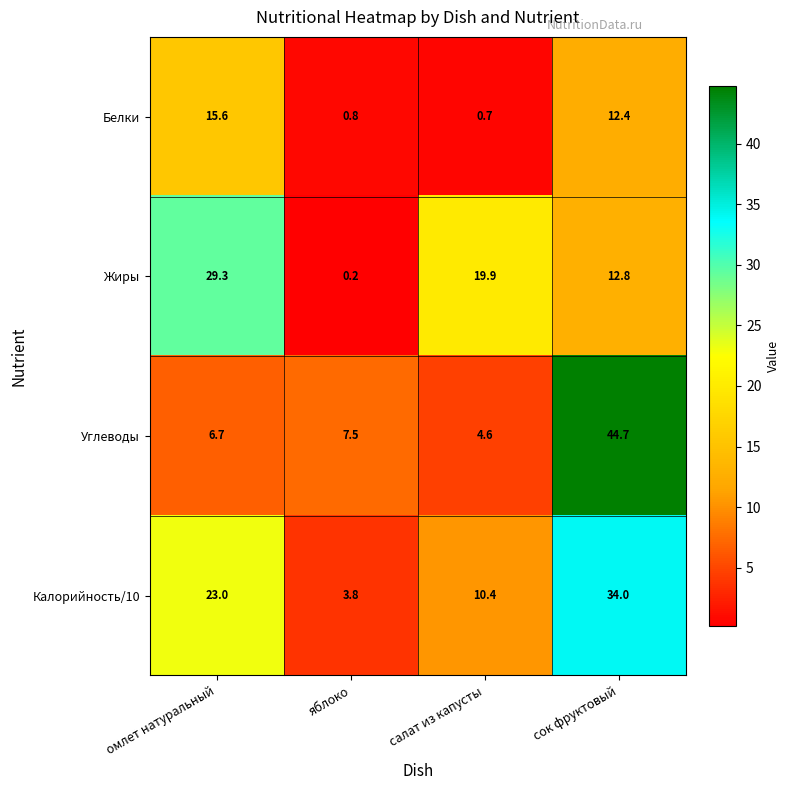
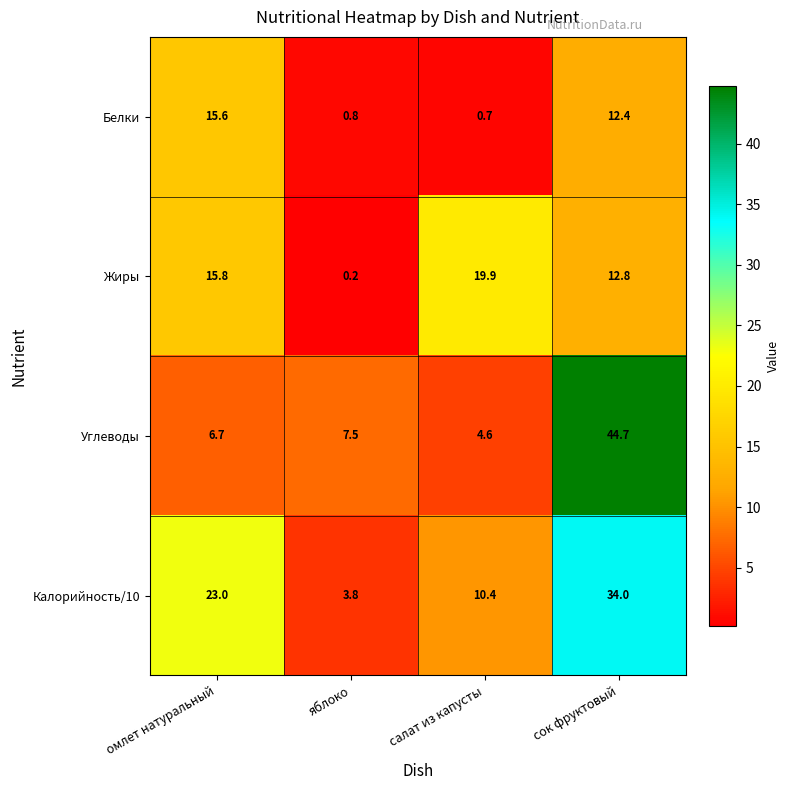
Жиры, омлет натуральный: 29.3 -> 15.8
